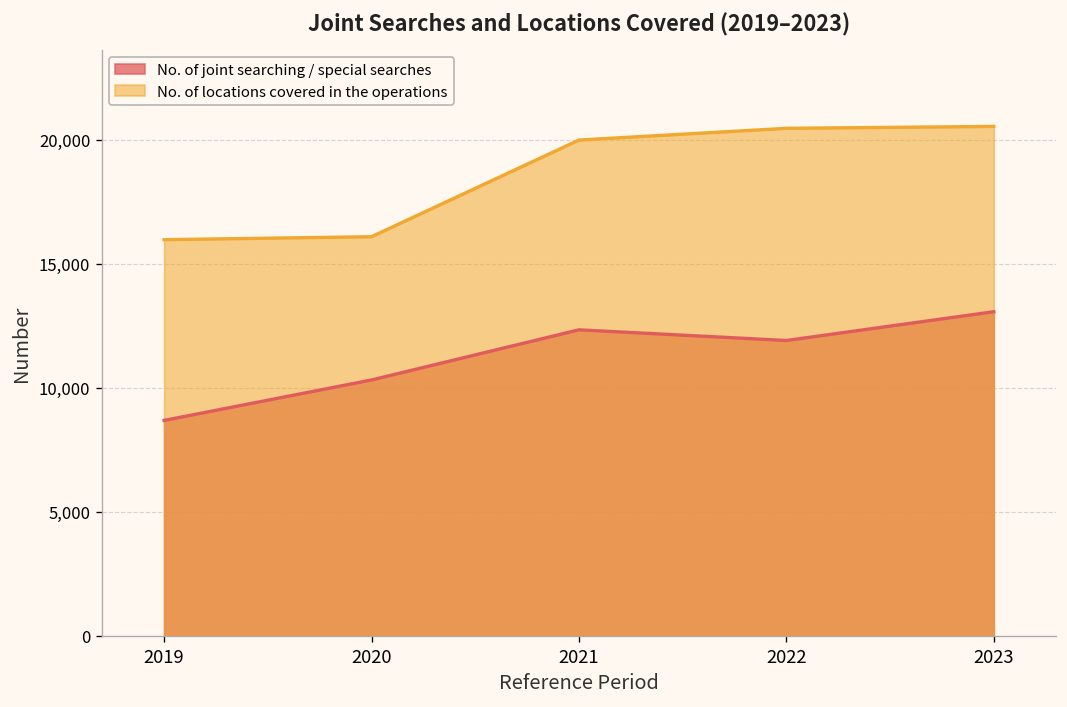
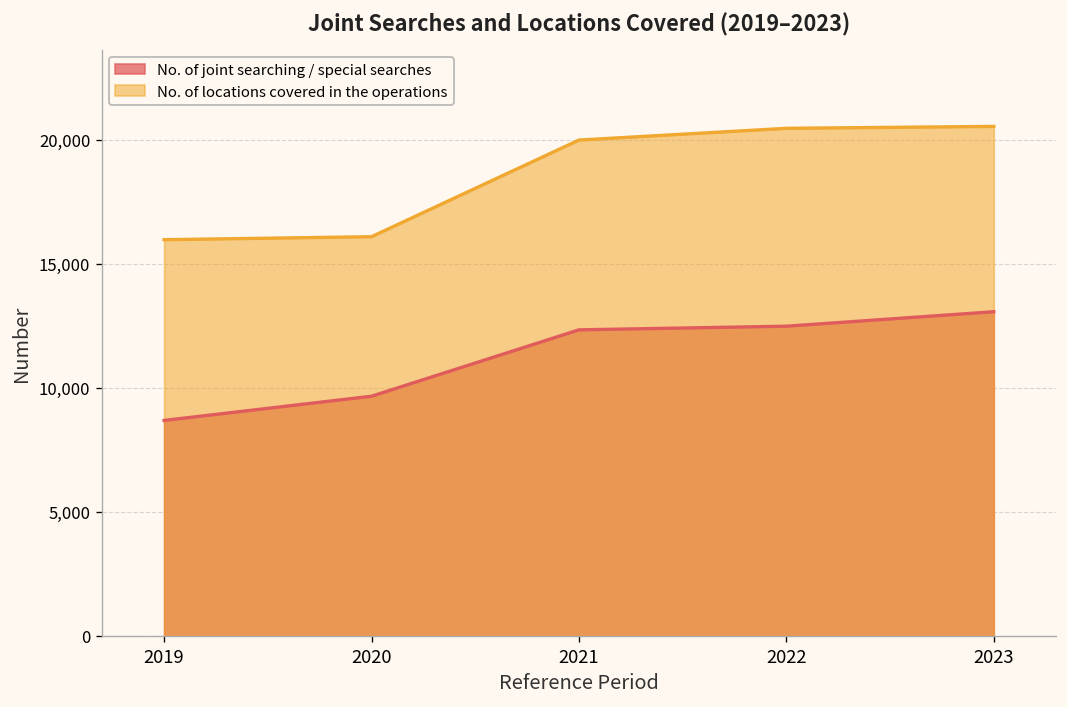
No. of joint searching / special searches, 2020: 10,300 -> 9,700
No. of joint searching / special searches, 2022: 11,900 -> 12,500
